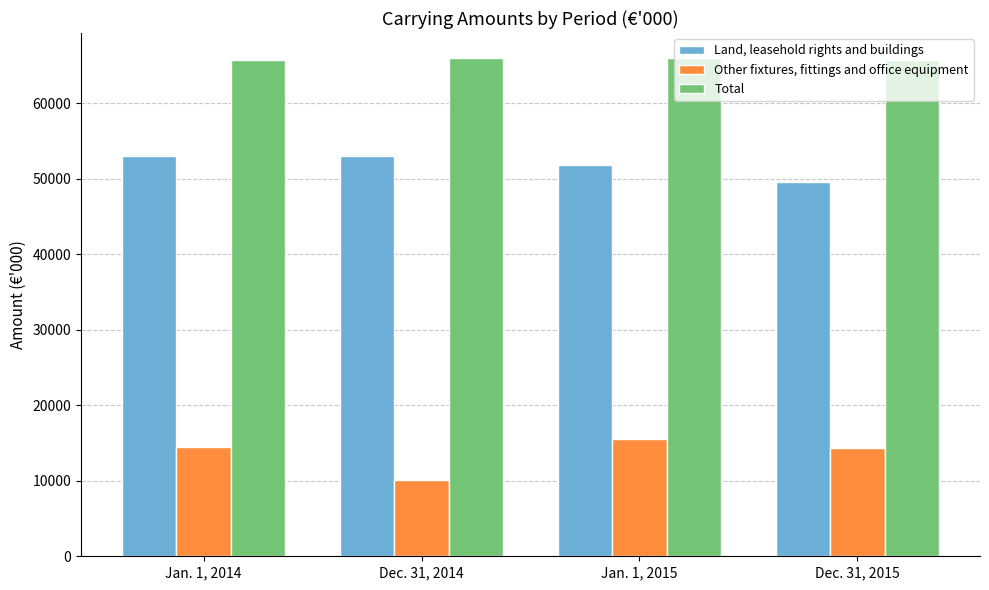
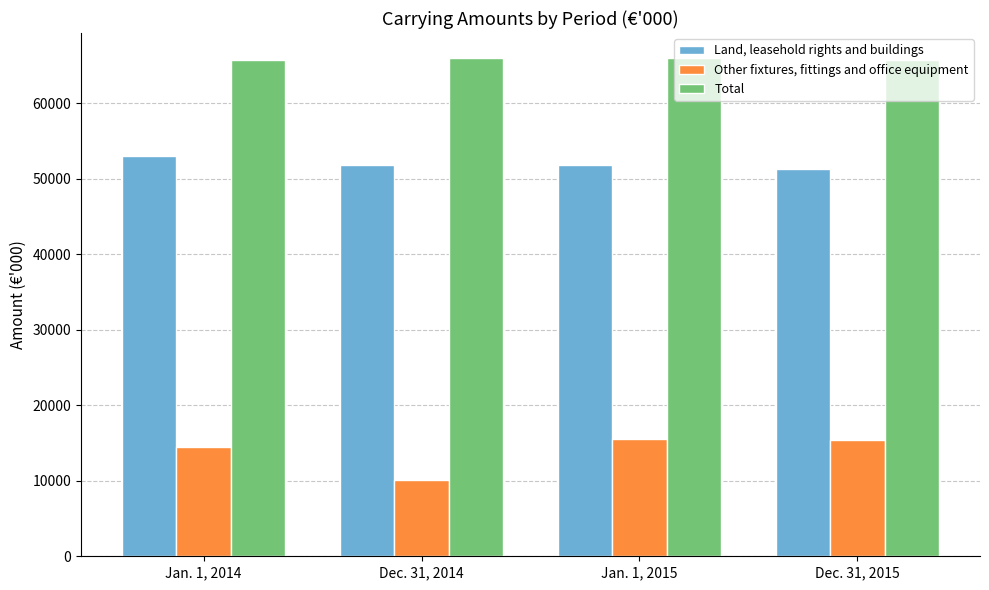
Land, leasehold rights and buildings, Dec. 31, 2014: 53000 -> 52000
Land, leasehold rights and buildings, Dec. 31, 2015: 50000 -> 51000
Other fixtures, fittings and office equipment, Dec. 31, 2015: 14000 -> 15000
